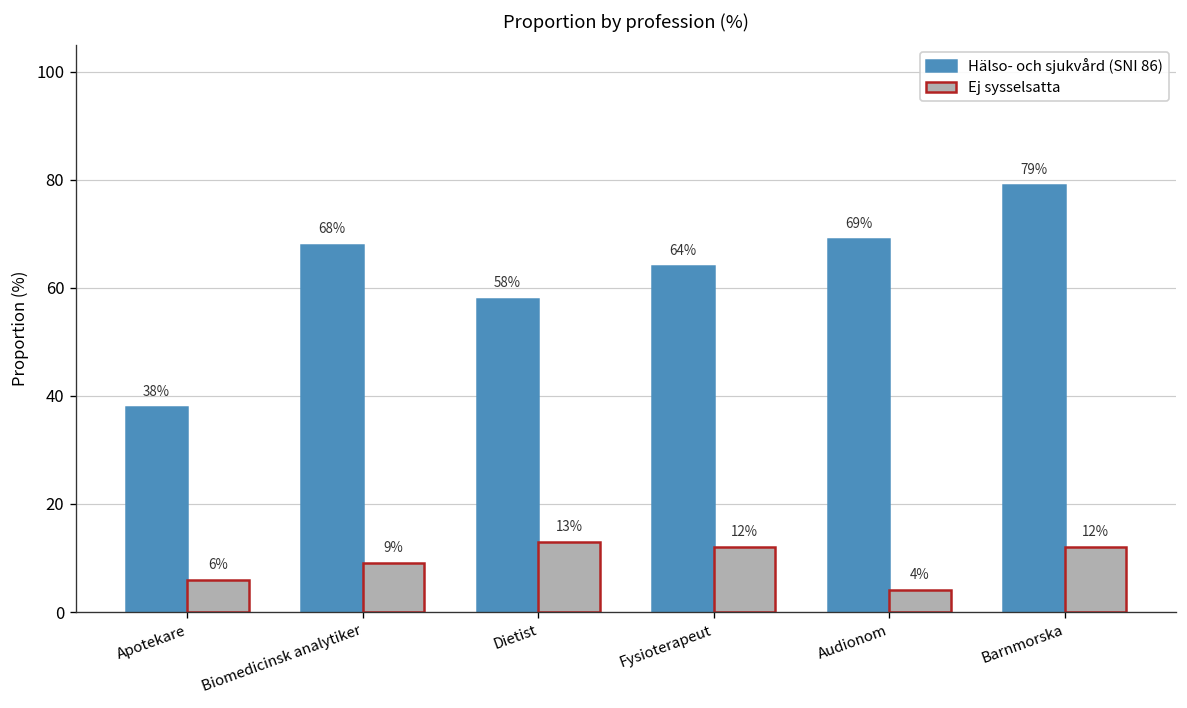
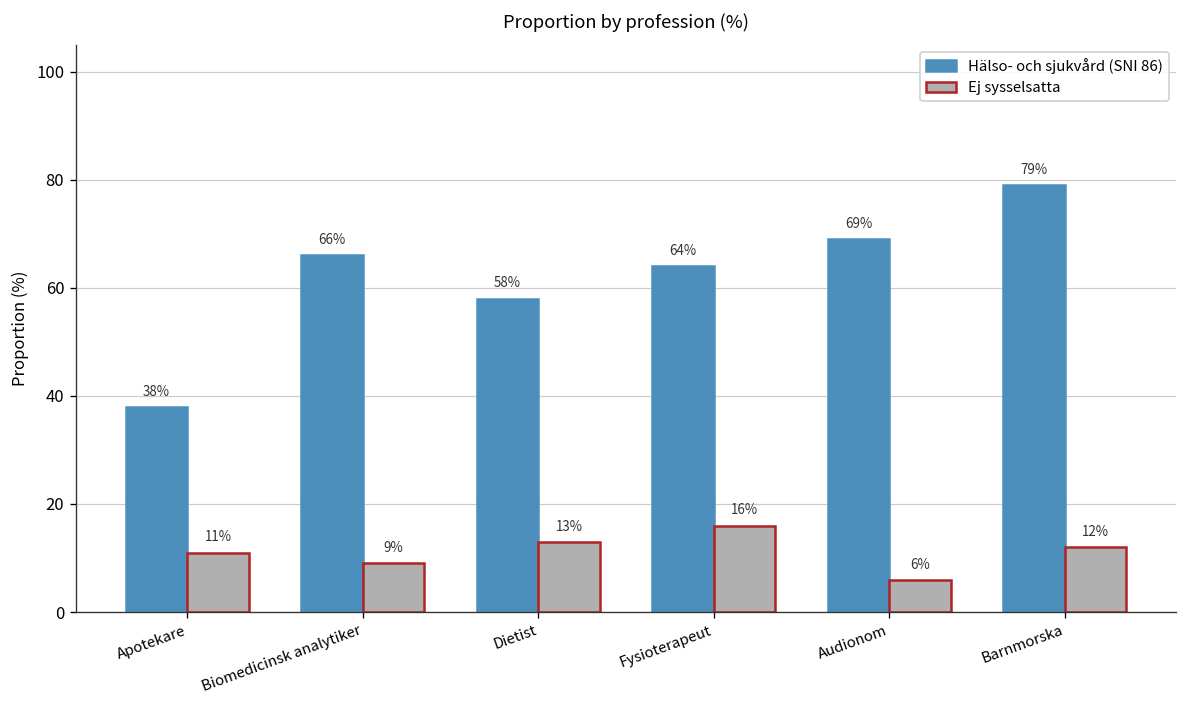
Ej sysselsatta, Apotekare: 6% -> 11%
Hälso- och sjukvård (SNI 86), Biomedicinsk analytiker: 68% -> 66%
Ej sysselsatta, Fysioterapeut: 12% -> 16%
Ej sysselsatta, Audionom: 4% -> 6%
